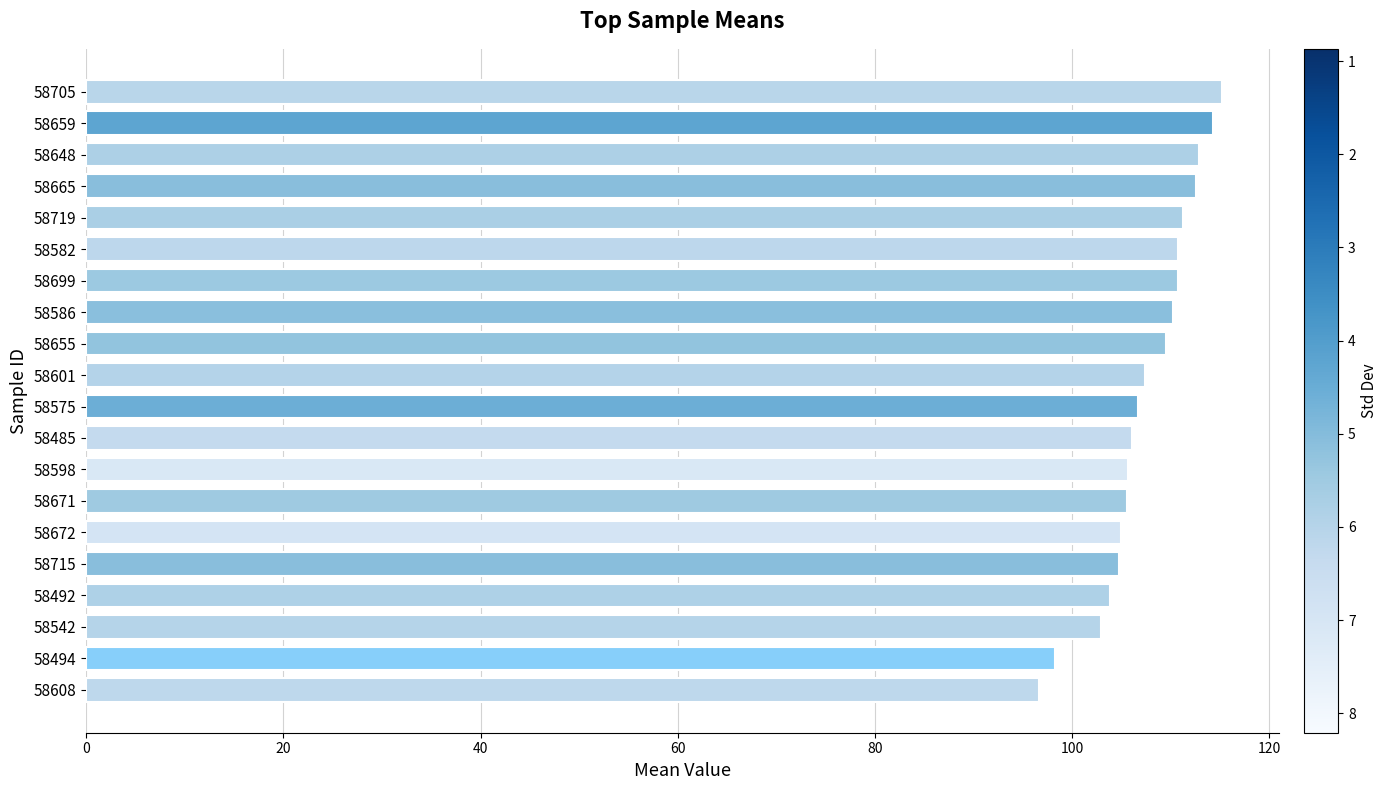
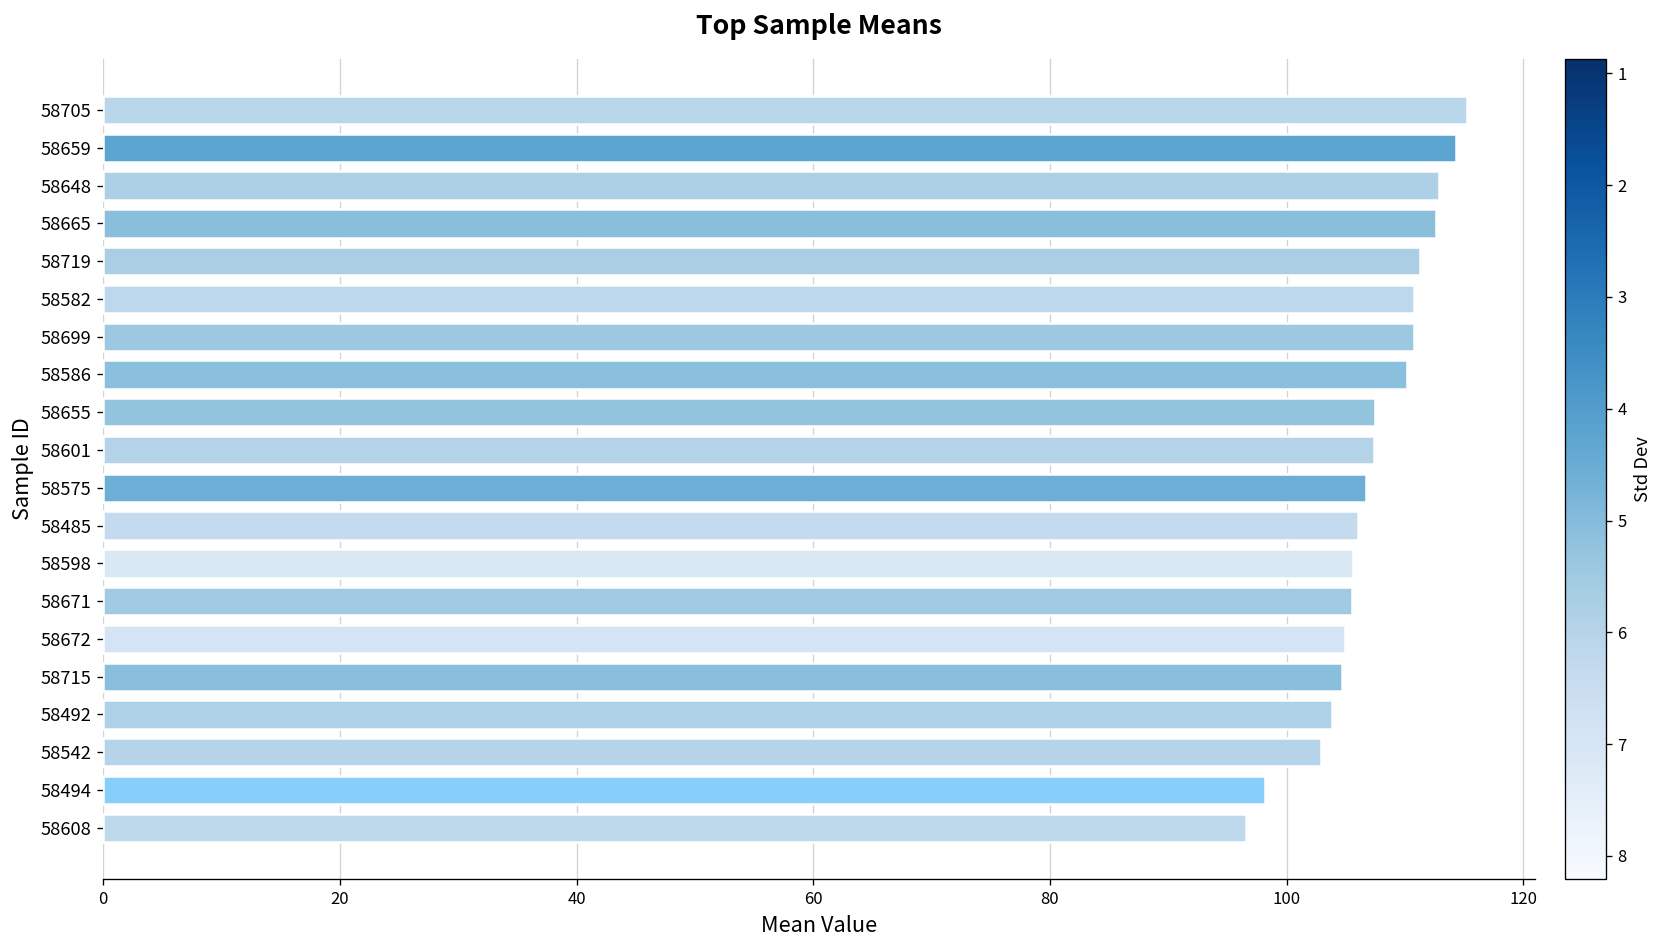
58655: 110 -> 107
